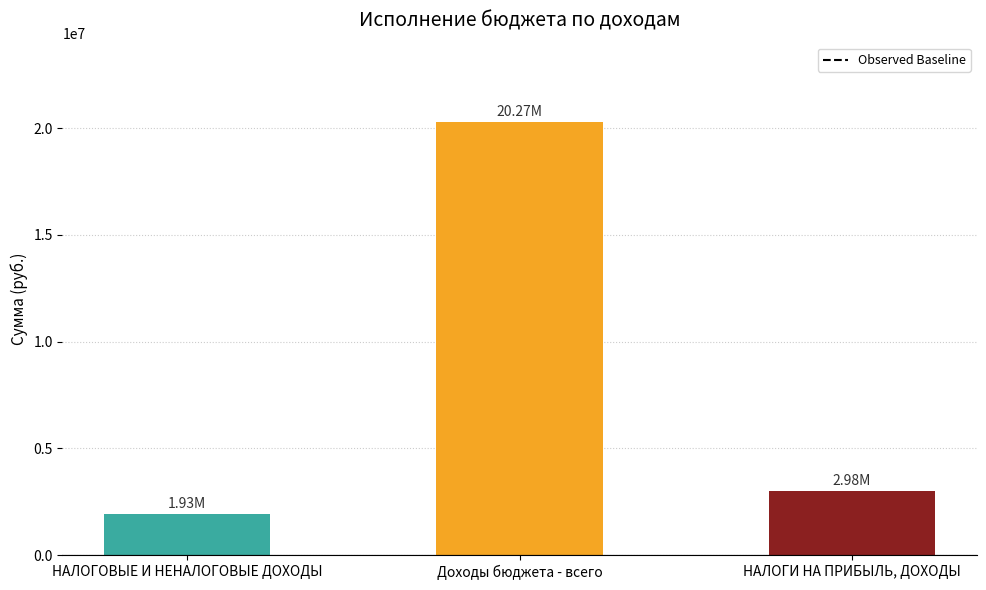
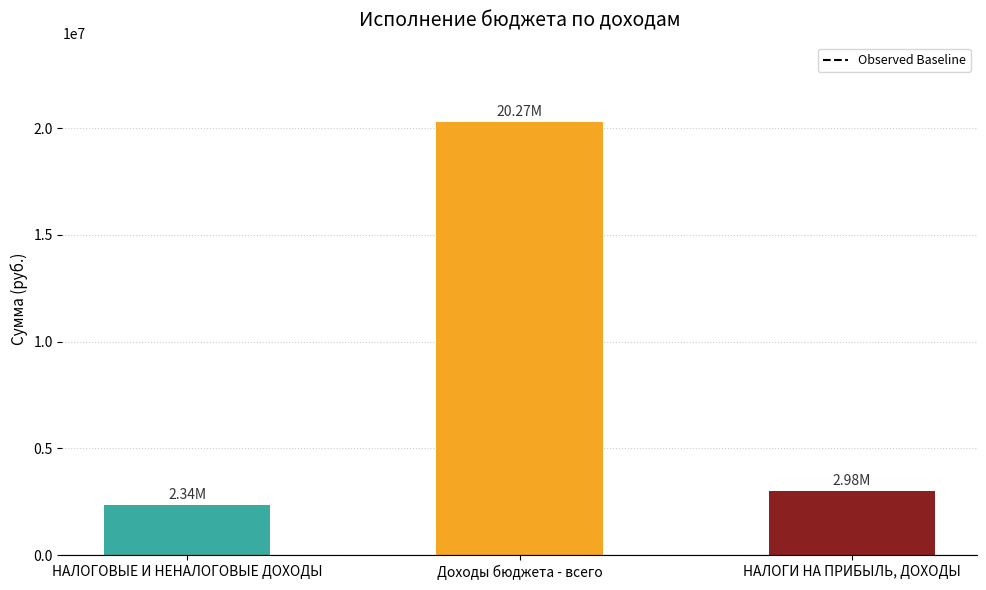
НАЛОГОВЫЕ И НЕНАЛОГОВЫЕ ДОХОДЫ: 1.93M -> 2.34M
